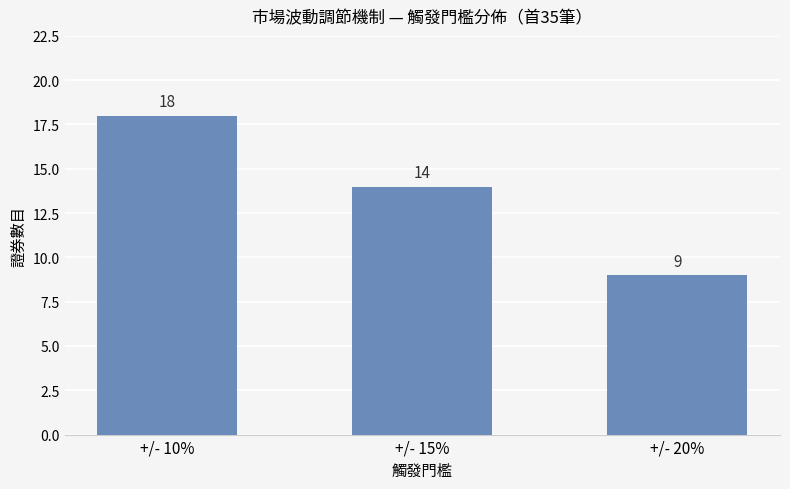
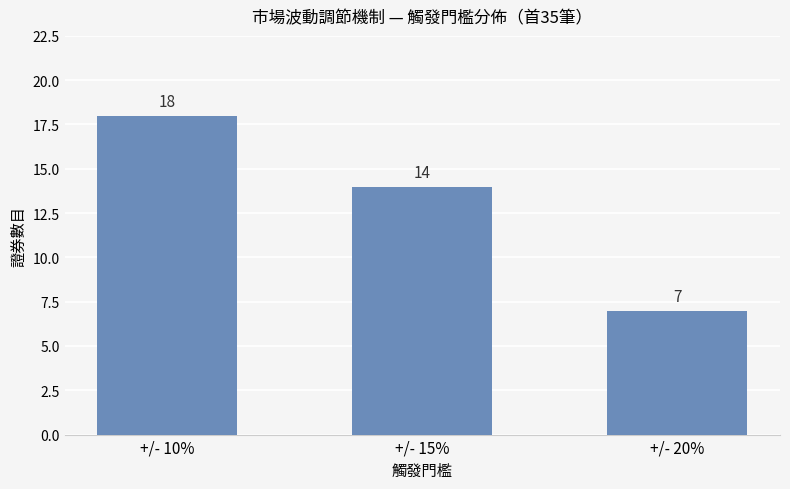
+/- 20%: 9 -> 7
